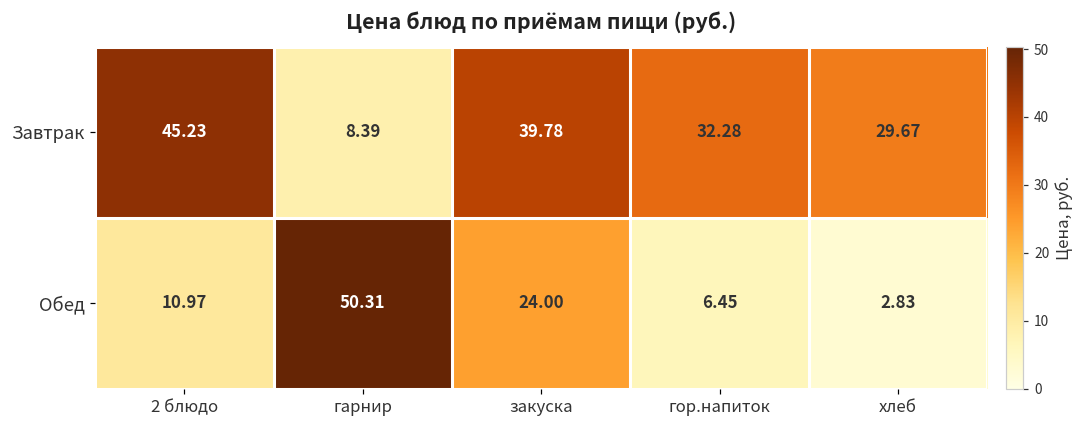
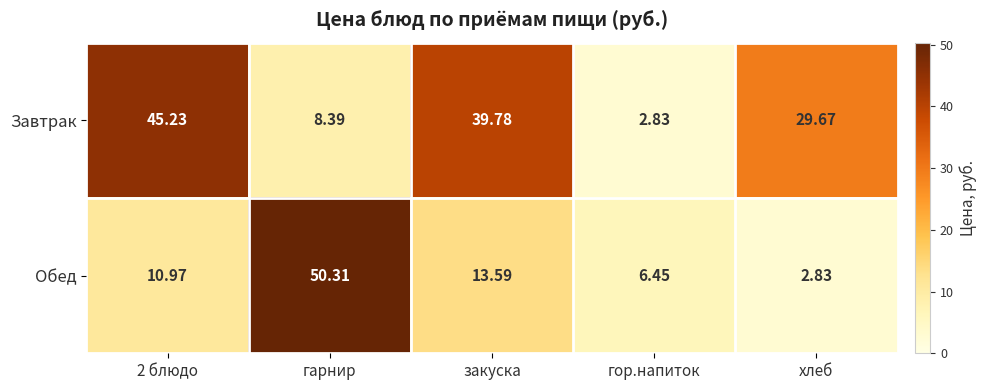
Завтрак, гор.напиток: 32.28 -> 2.83
Обед, закуска: 24.00 -> 13.59
